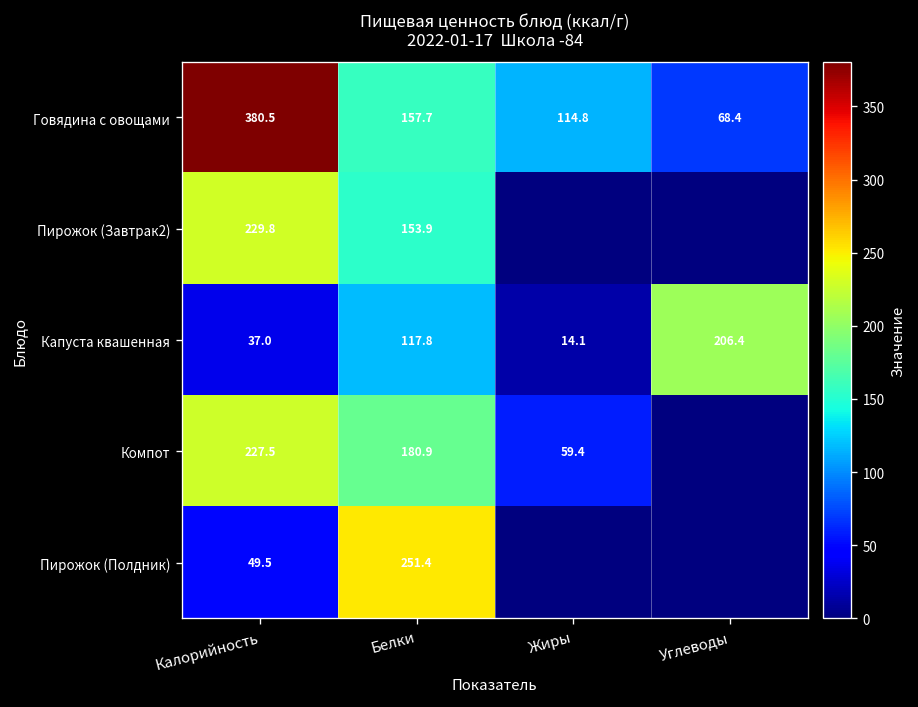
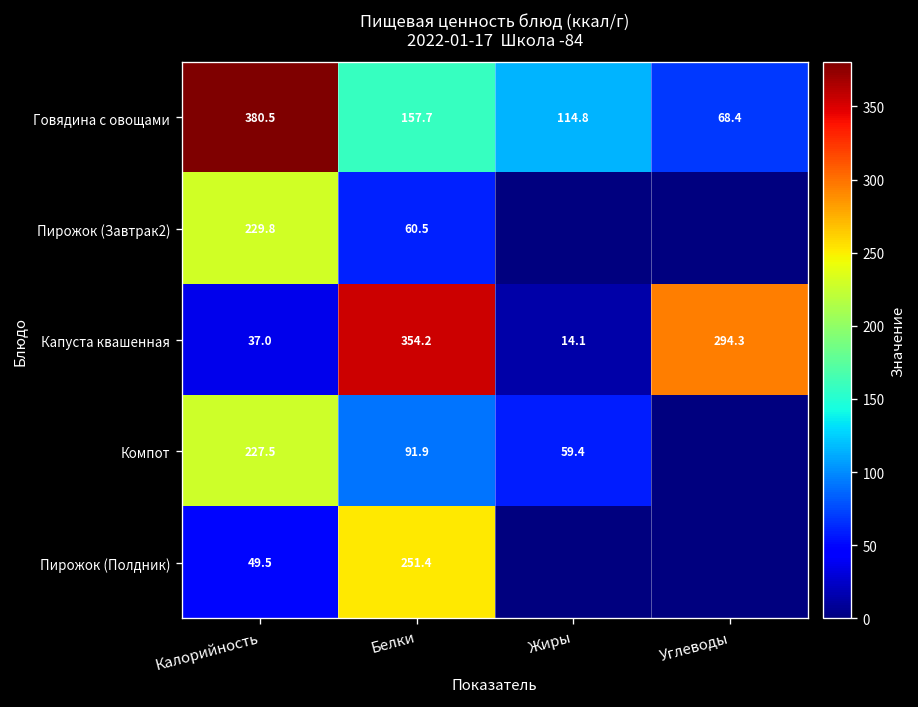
Пирожок (Завтрак2), Белки: 153.9 -> 60.5
Капуста квашенная, Белки: 117.8 -> 354.2
Капуста квашенная, Углеводы: 206.4 -> 294.3
Компот, Белки: 180.9 -> 91.9
